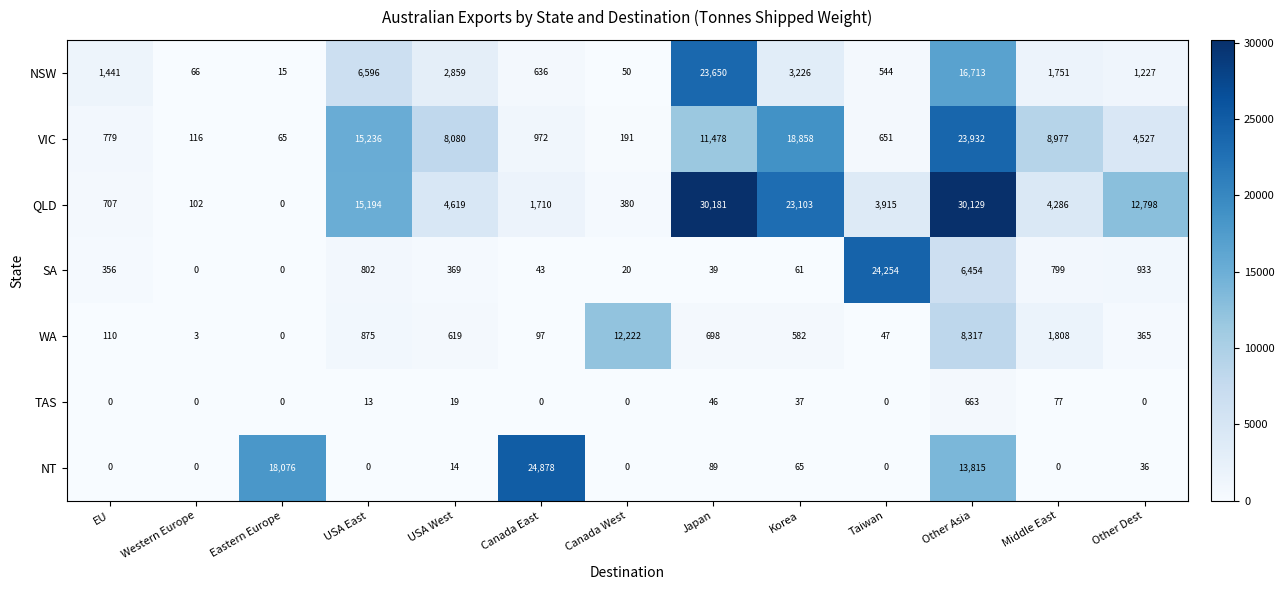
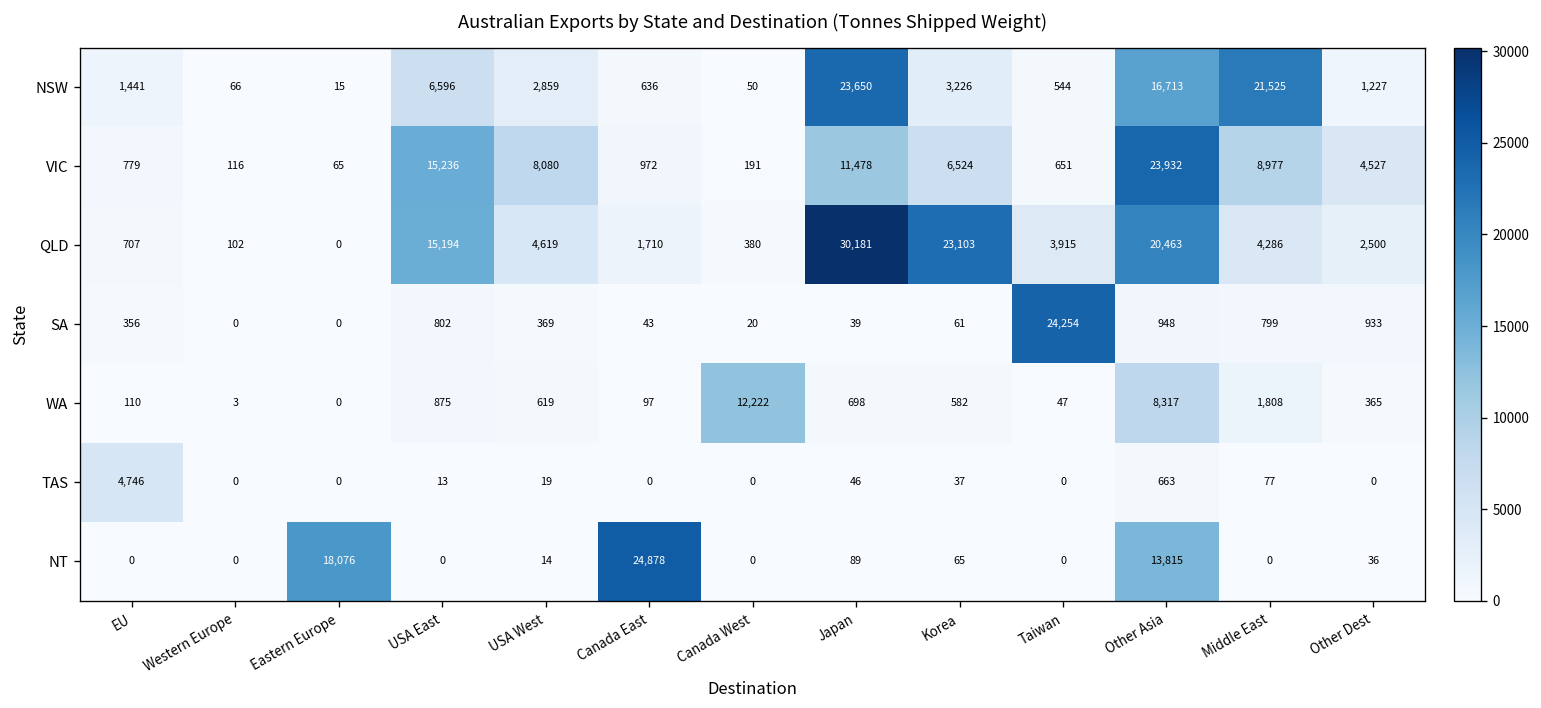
NSW, Middle East: 1,751 -> 21,525
VIC, Korea: 18,858 -> 6,524
QLD, Other Asia: 30,129 -> 20,463
QLD, Other Dest: 12,798 -> 2,500
SA, Other Asia: 6,454 -> 948
TAS, EU: 0 -> 4,746
